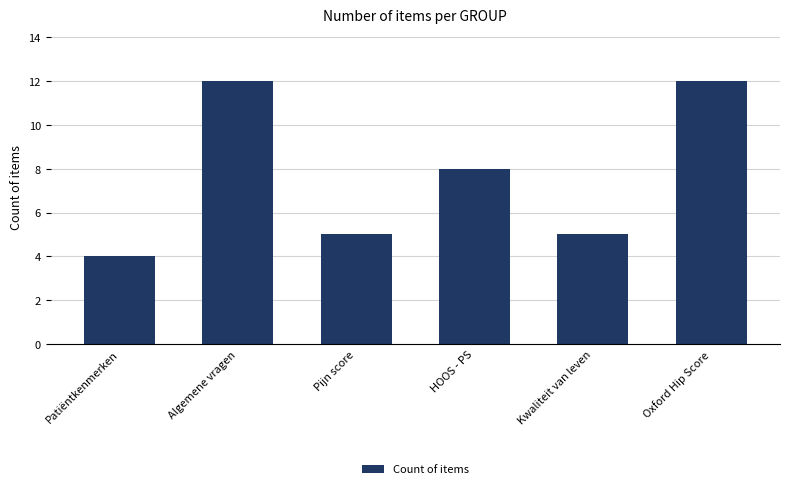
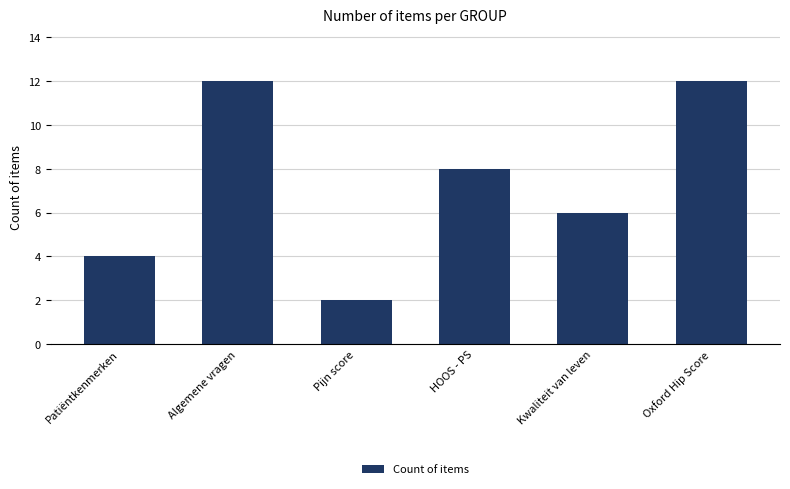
Pijn score: 5 -> 2
Kwaliteit van leven: 5 -> 6
